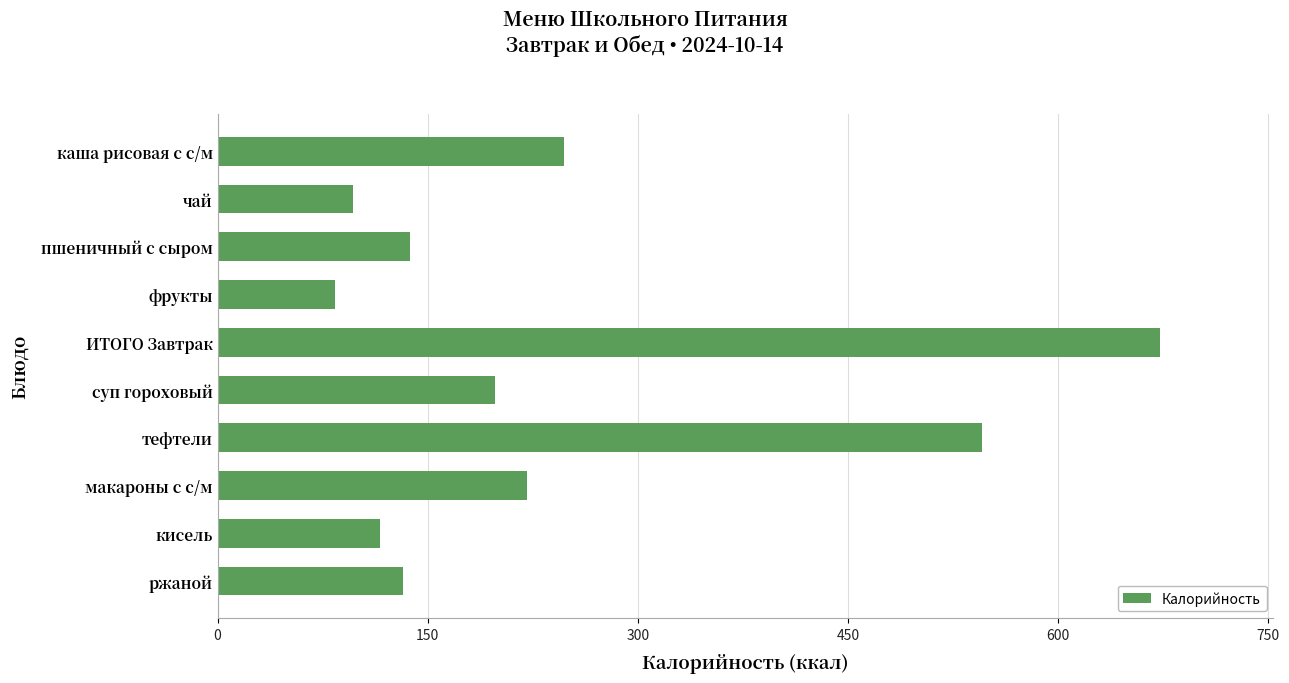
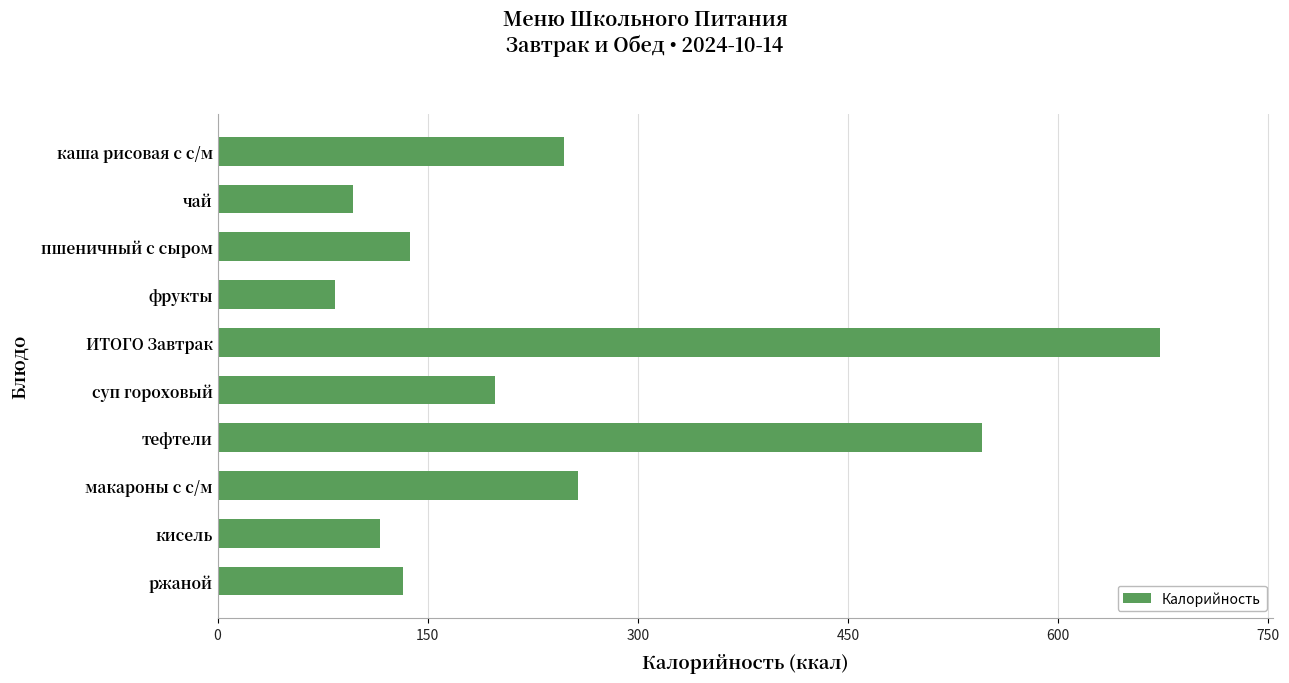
макароны с с/м: 221 -> 257
